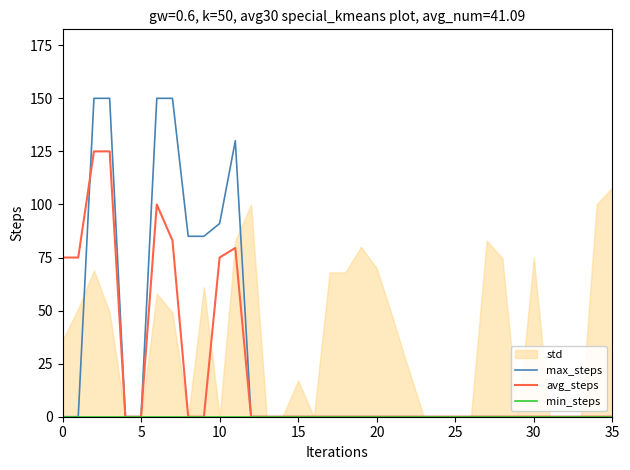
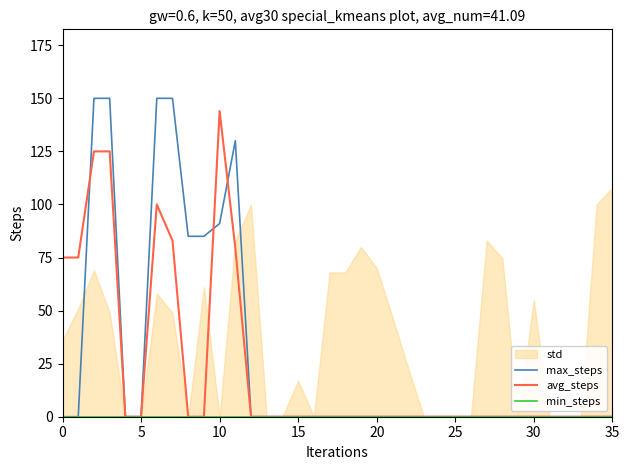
avg_steps, 10: 75 -> 144
std, 30: 75 -> 55
